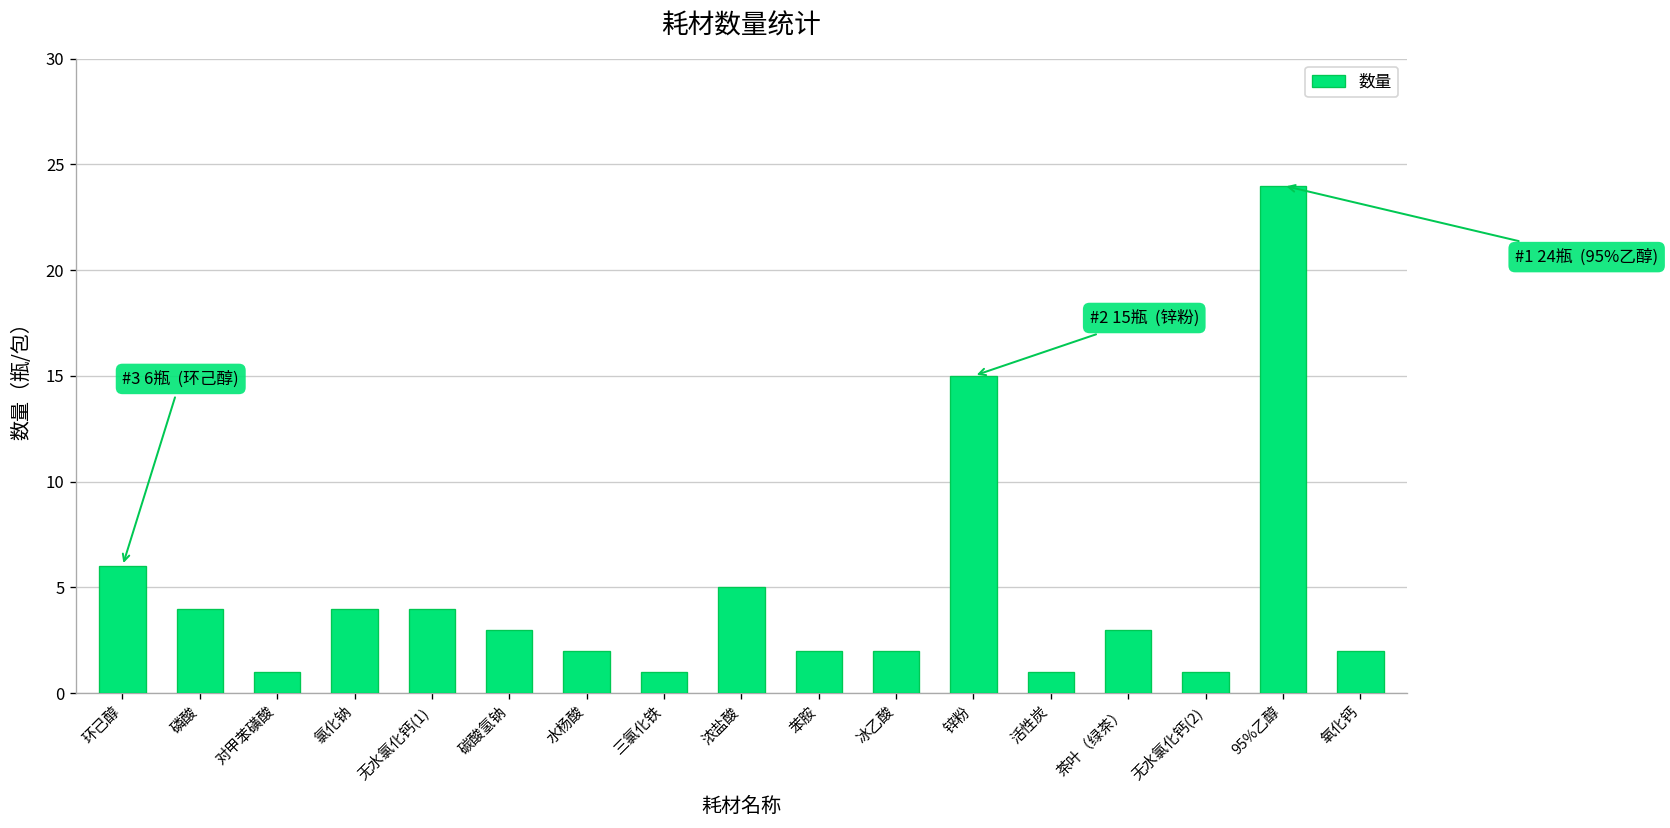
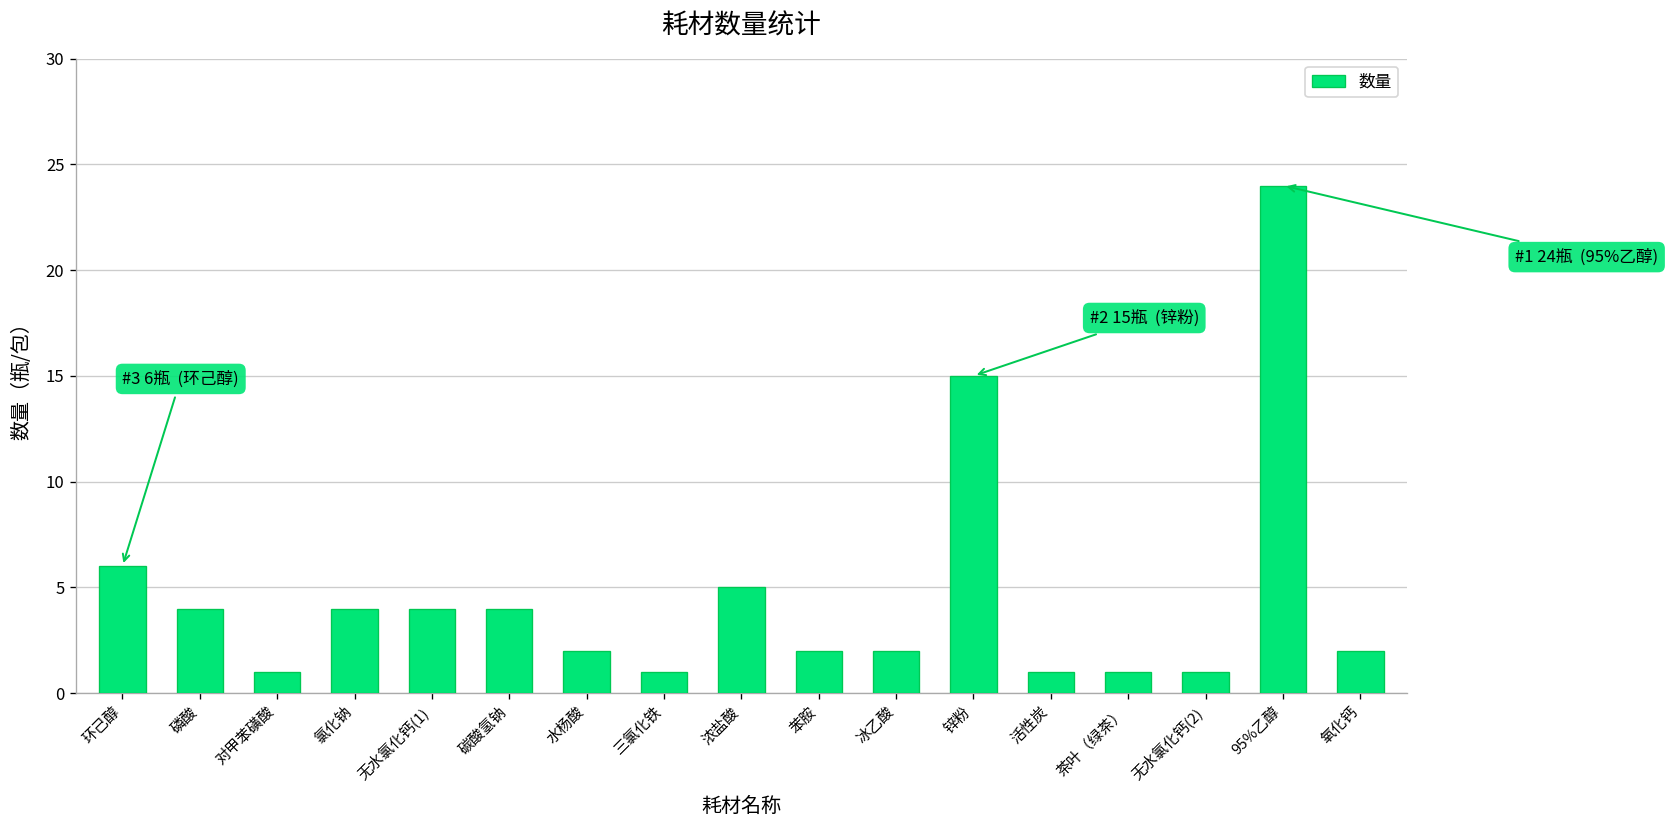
碳酸氢钠: 3 -> 4
茶叶（绿茶）: 3 -> 1
